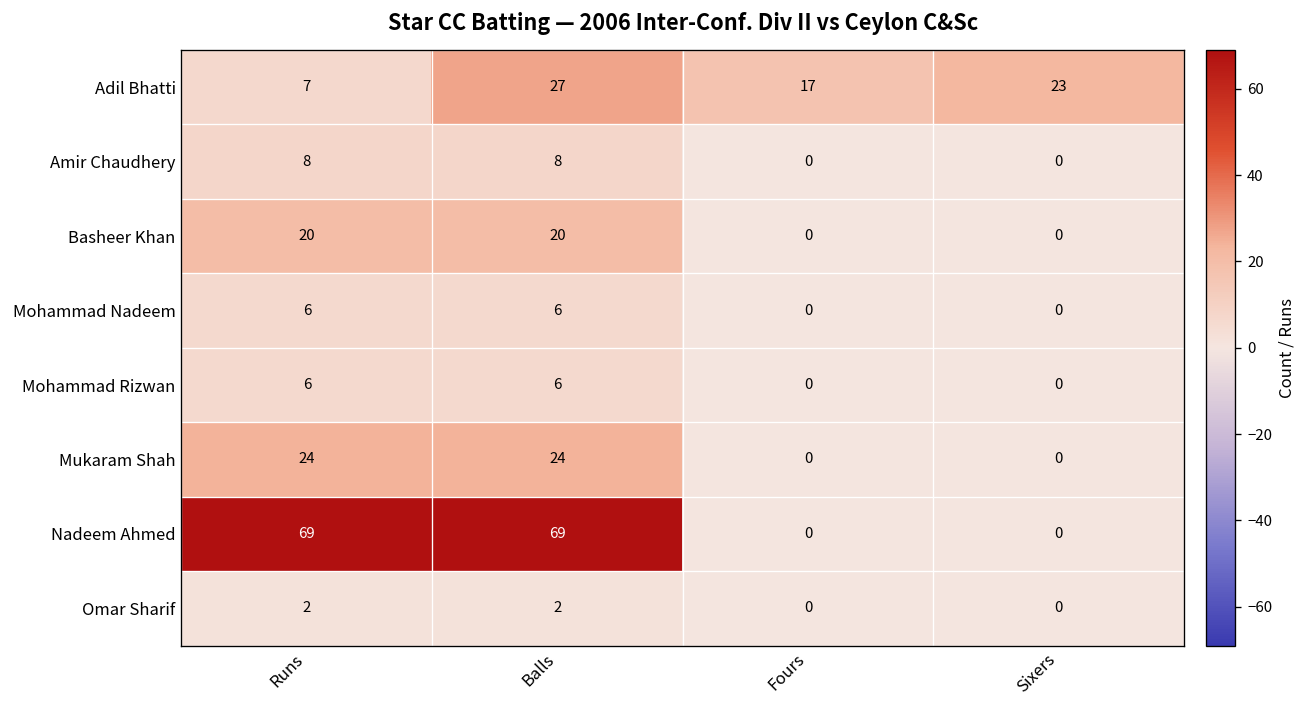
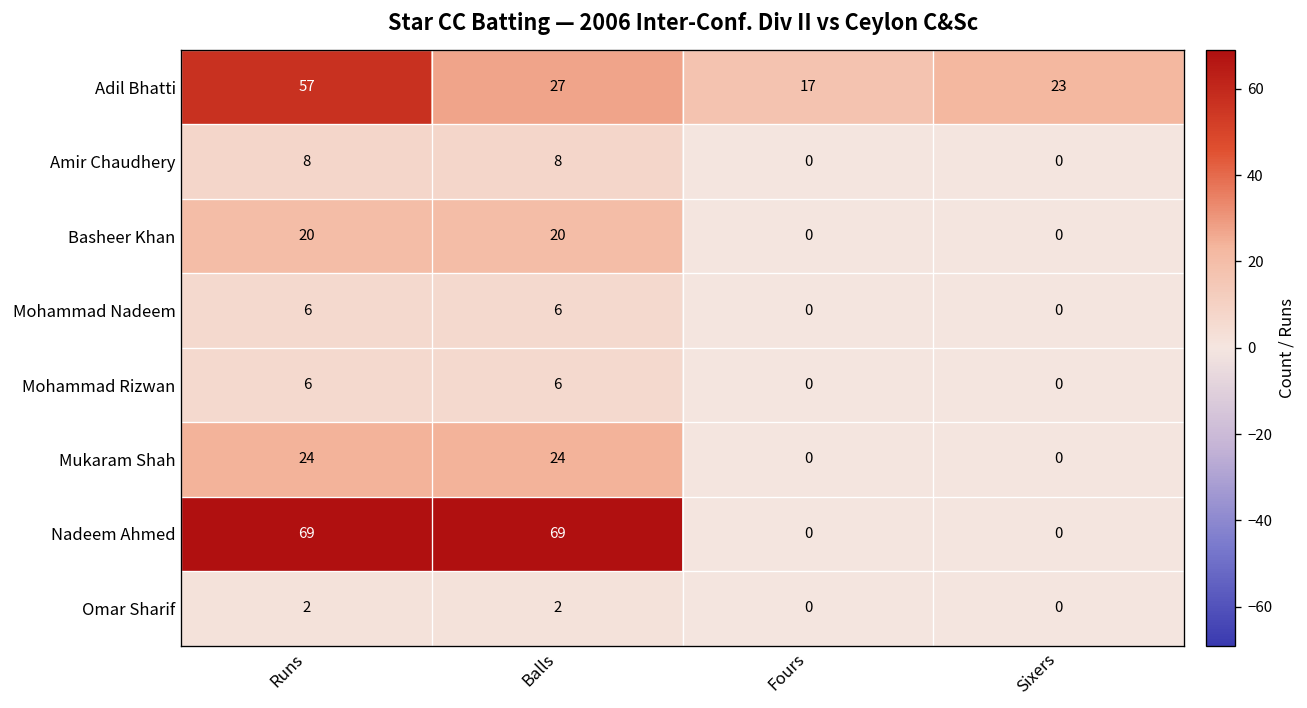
Adil Bhatti, Runs: 7 -> 57
